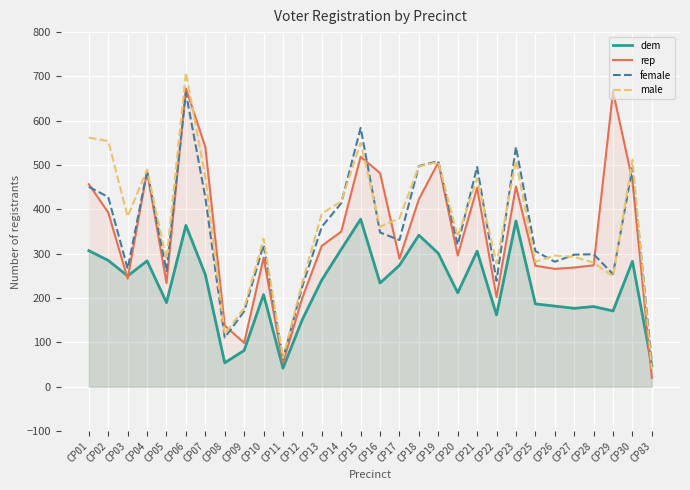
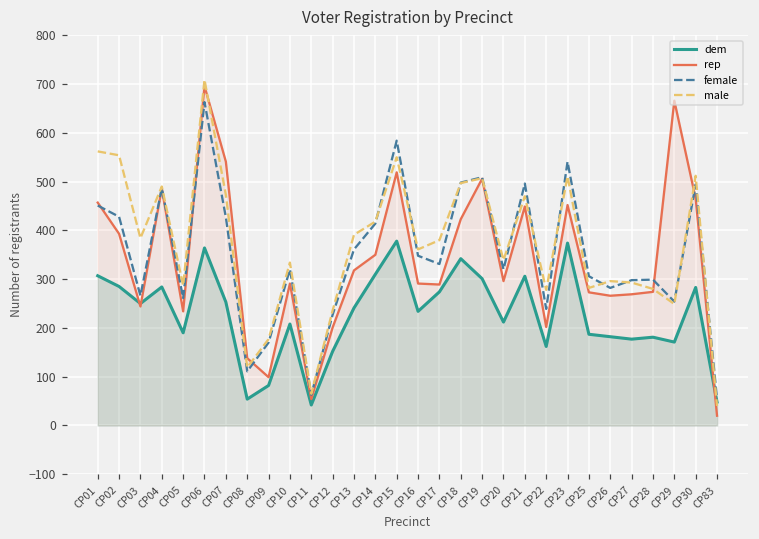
rep, CP06: 670 -> 700
rep, CP16: 480 -> 290
